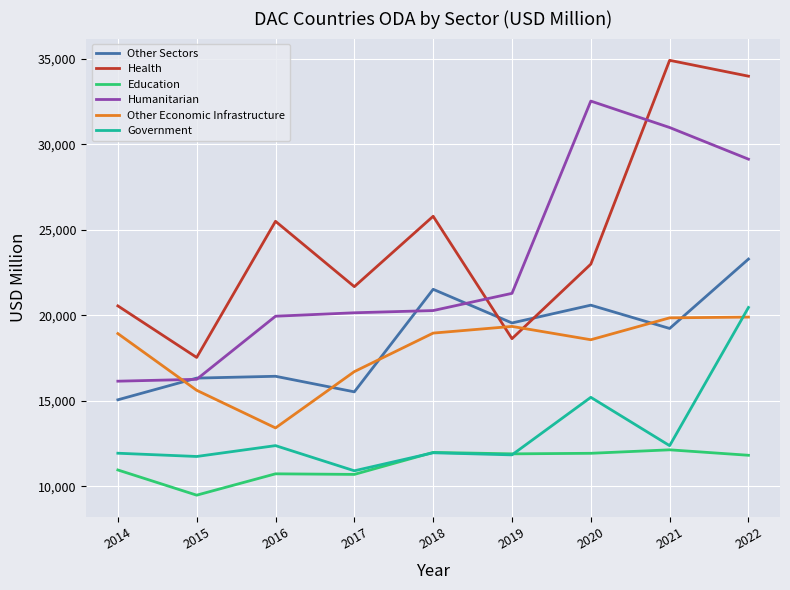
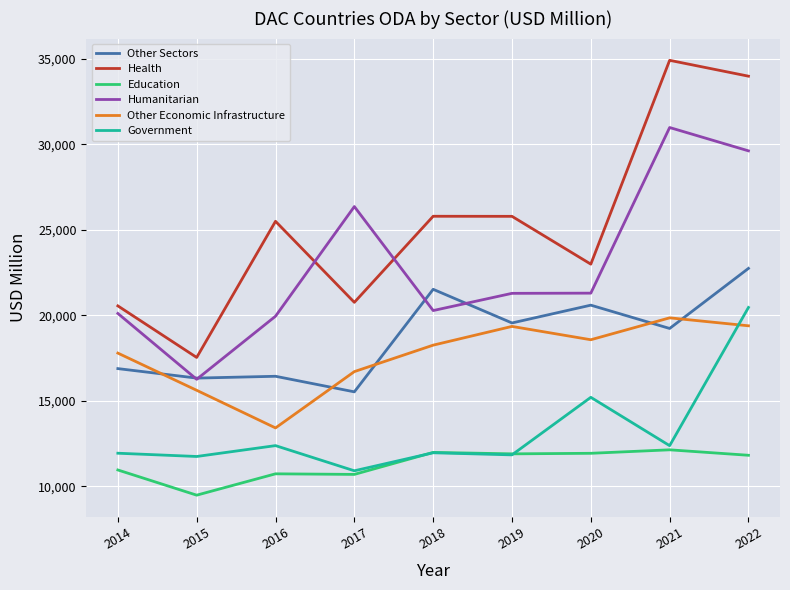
Other Sectors, 2014: 15,100 -> 16,900
Humanitarian, 2014: 16,100 -> 20,100
Other Economic Infrastructure, 2014: 18,900 -> 17,800
Health, 2017: 21,700 -> 20,800
Humanitarian, 2017: 20,100 -> 26,400
Other Economic Infrastructure, 2018: 19,000 -> 18,300
Health, 2019: 18,600 -> 25,800
Humanitarian, 2020: 32,500 -> 21,300
Other Sectors, 2022: 23,300 -> 22,700
Humanitarian, 2022: 29,100 -> 29,600
Other Economic Infrastructure, 2022: 19,900 -> 19,400
